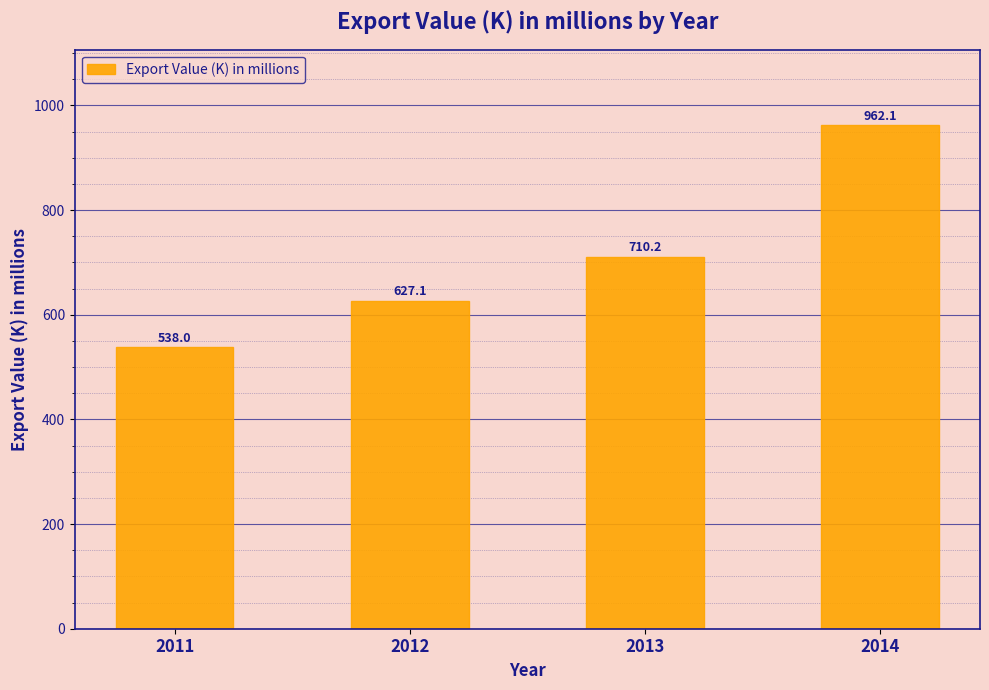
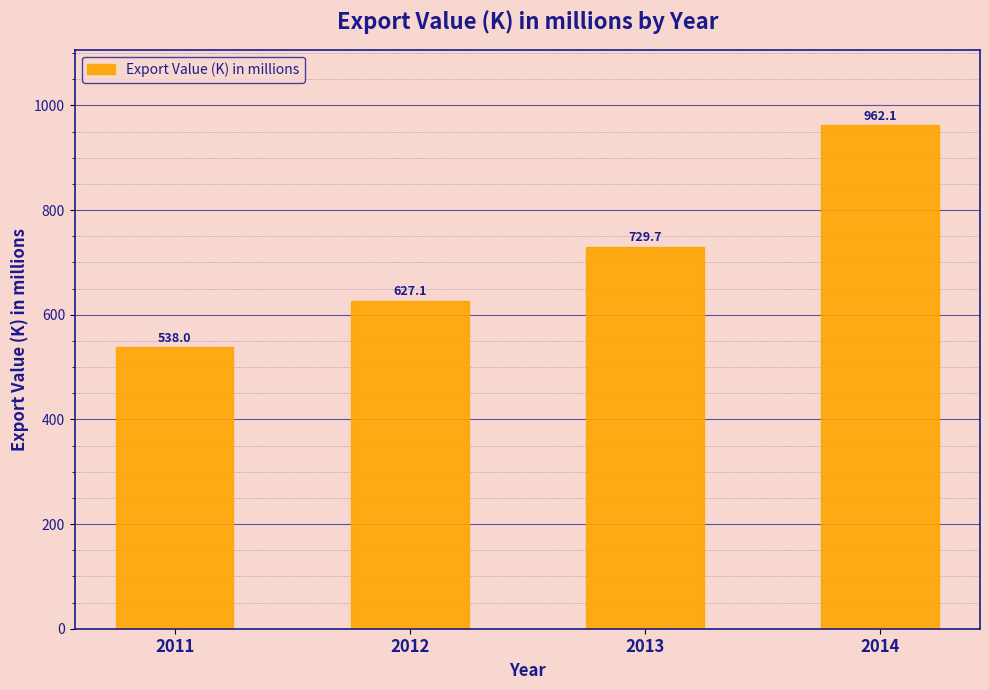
2013: 710.2 -> 729.7
